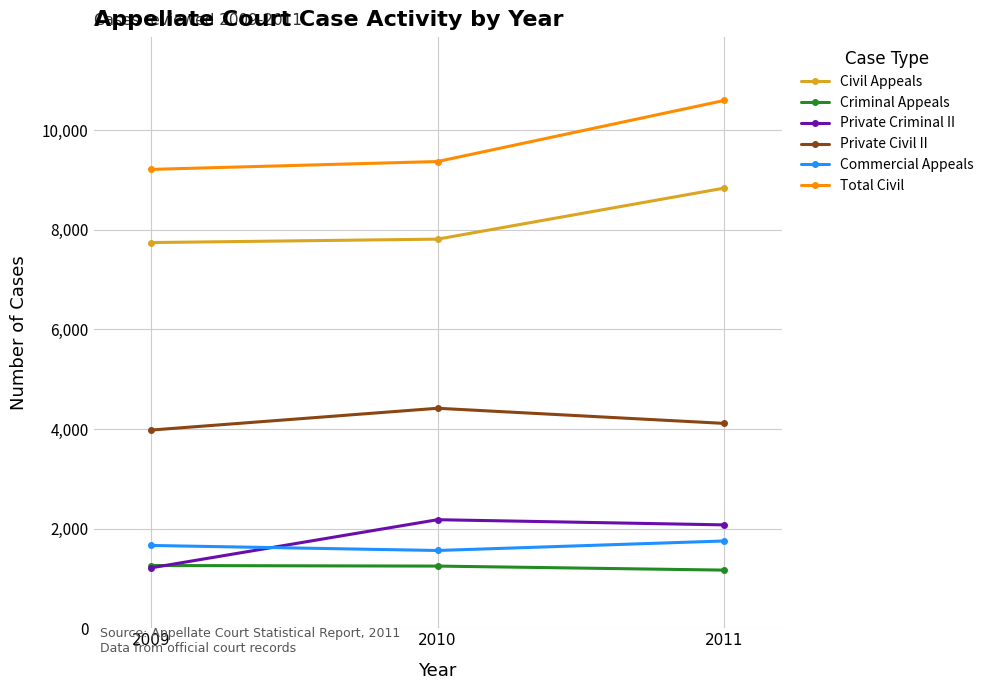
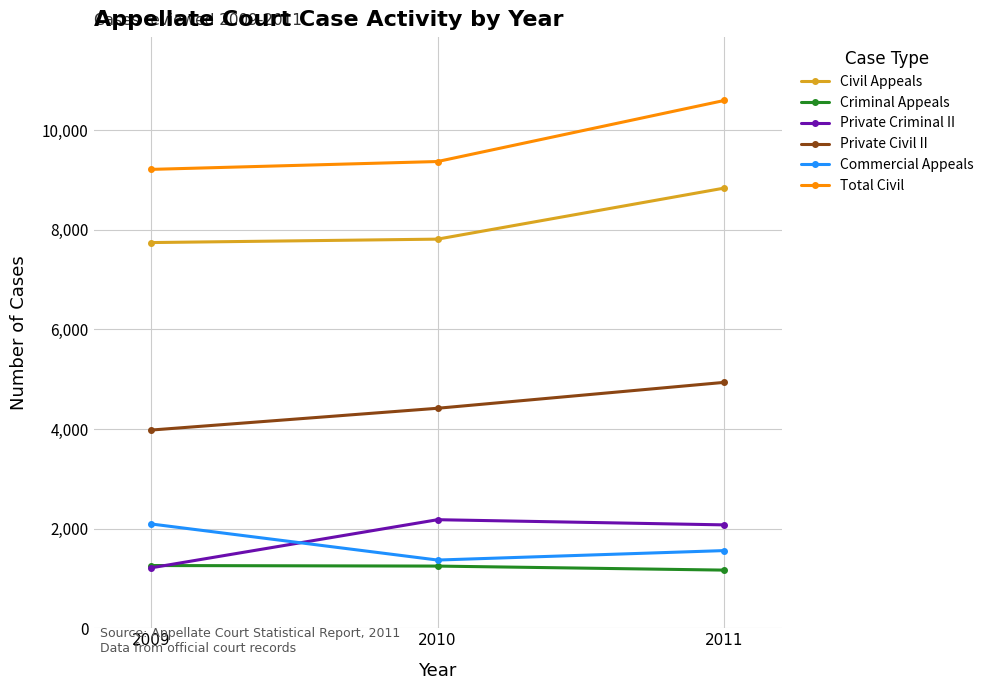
Commercial Appeals, 2009: 1,700 -> 2,100
Commercial Appeals, 2010: 1,600 -> 1,400
Private Civil II, 2011: 4,100 -> 4,900
Commercial Appeals, 2011: 1,800 -> 1,600
